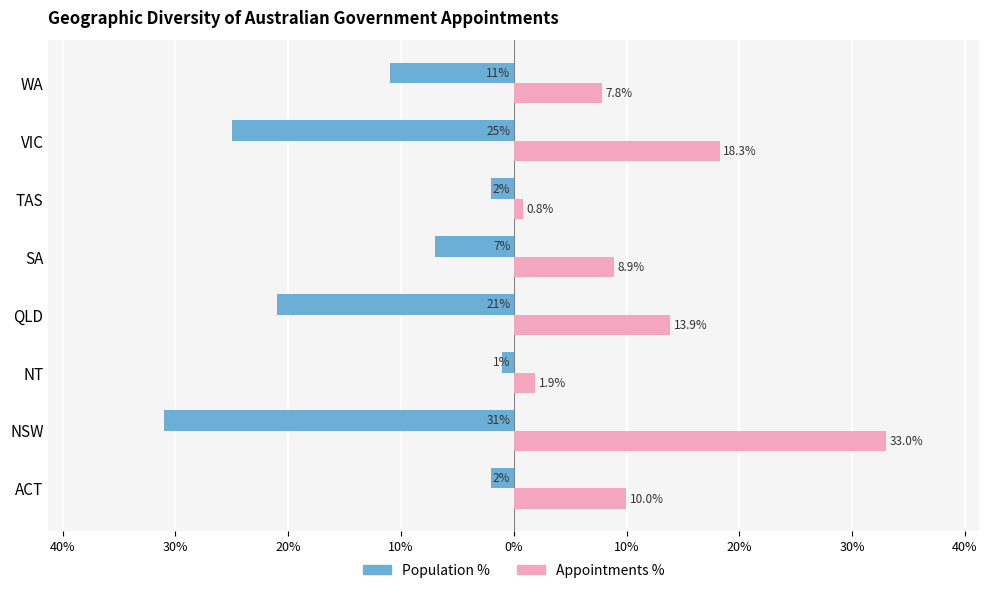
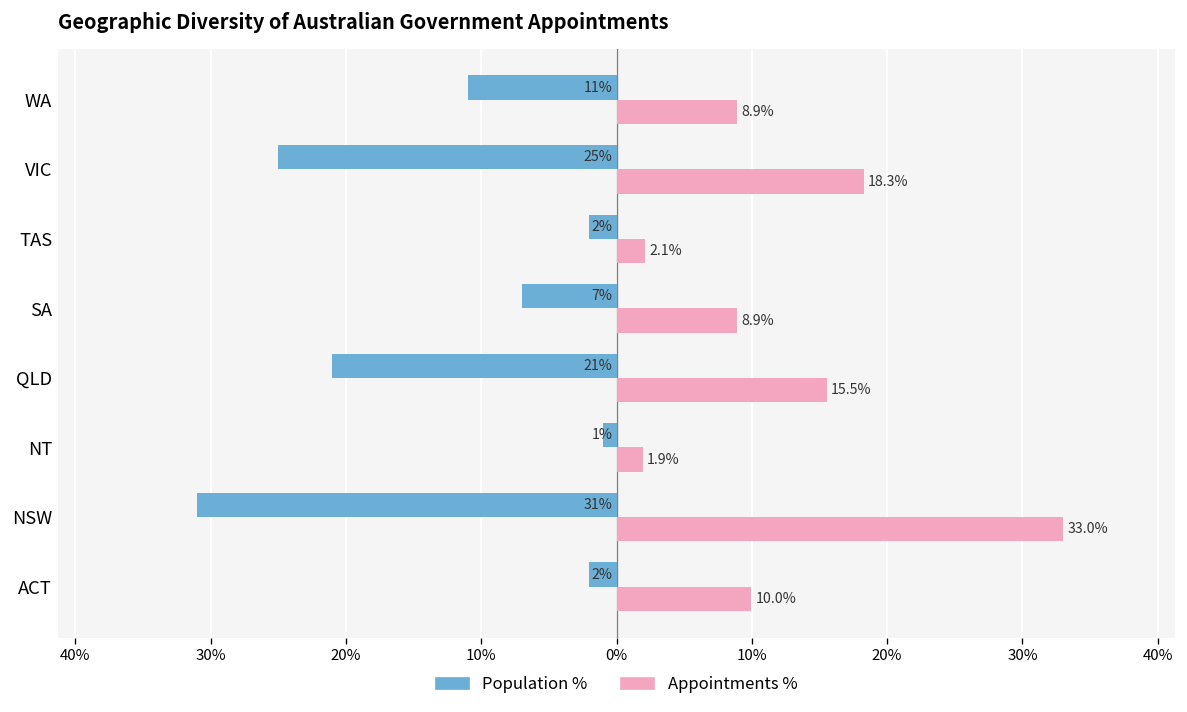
Appointments %, WA: 7.8% -> 8.9%
Appointments %, TAS: 0.8% -> 2.1%
Appointments %, QLD: 13.9% -> 15.5%
